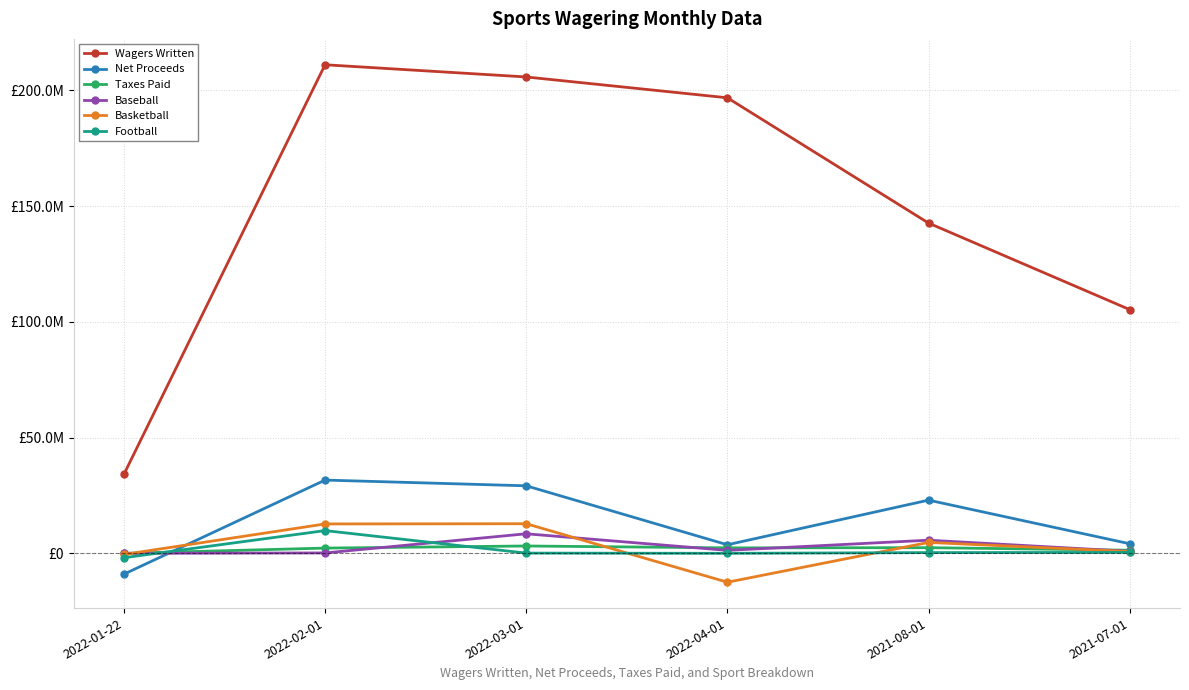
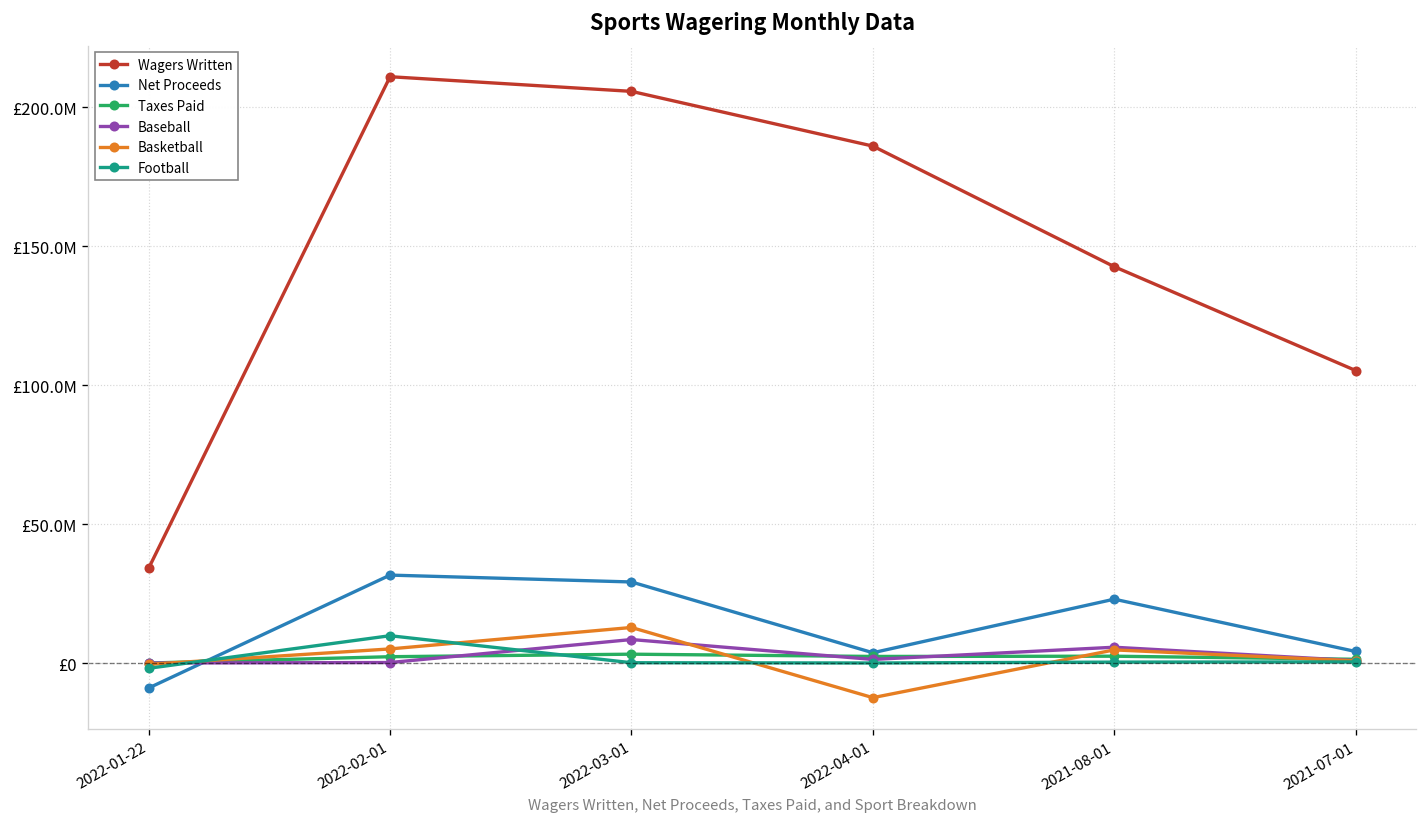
Basketball, 2022-02-01: £13000000 -> £5000000
Wagers Written, 2022-04-01: £197000000 -> £186000000
